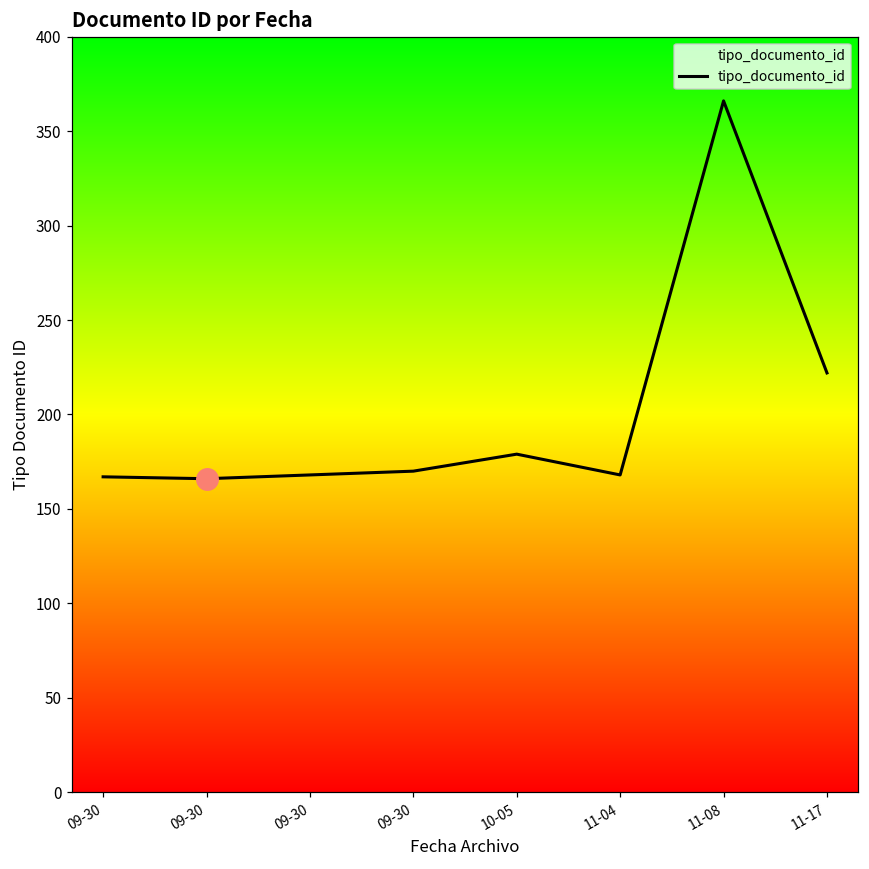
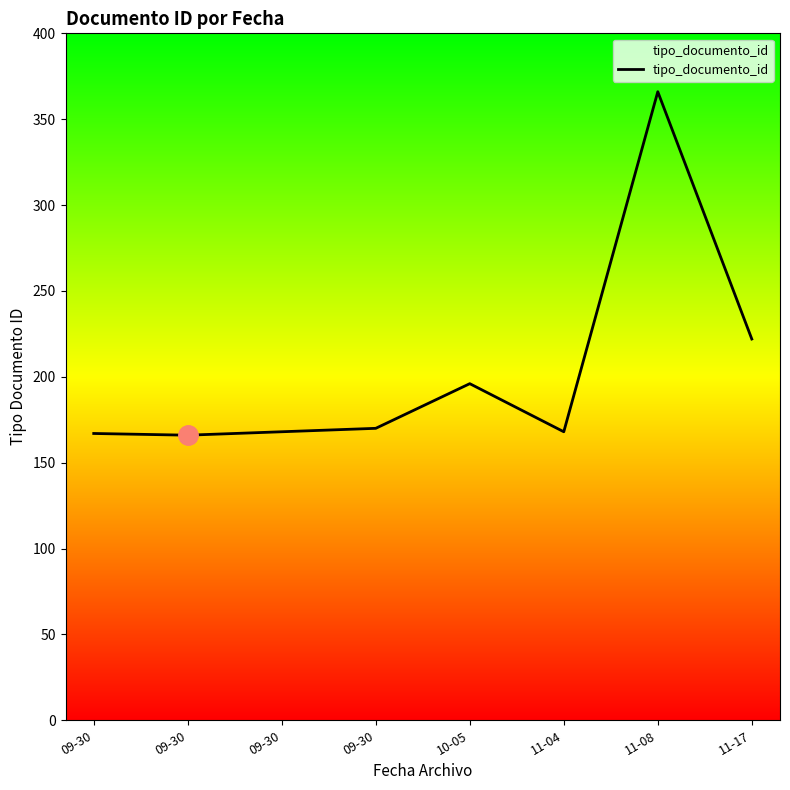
tipo_documento_id, 10-05: 179 -> 196
